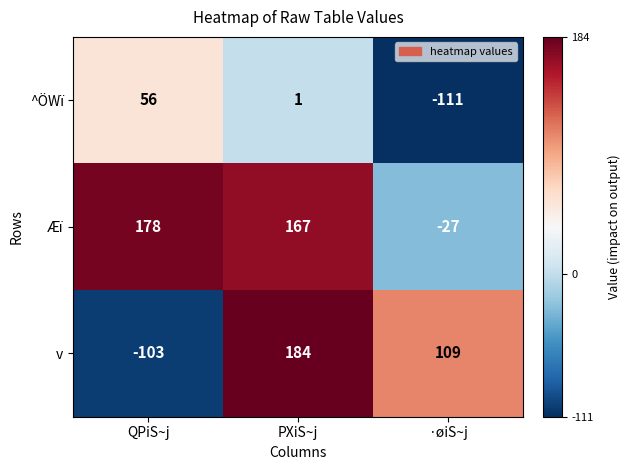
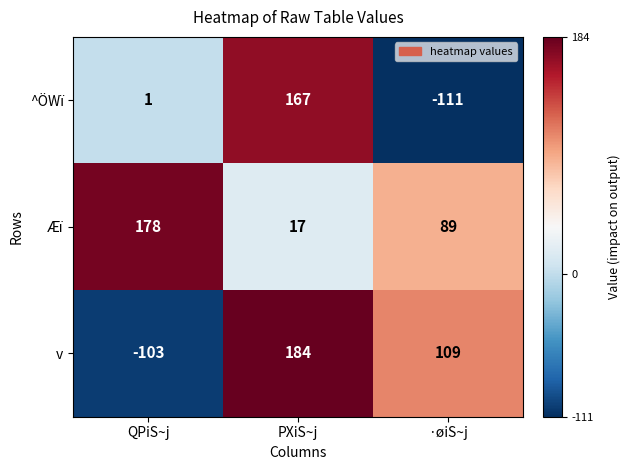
^ÖWï, QPiS~j: 56 -> 1
^ÖWï, PXiS~j: 1 -> 167
Æï, PXiS~j: 167 -> 17
Æï, ·øiS~j: -27 -> 89
